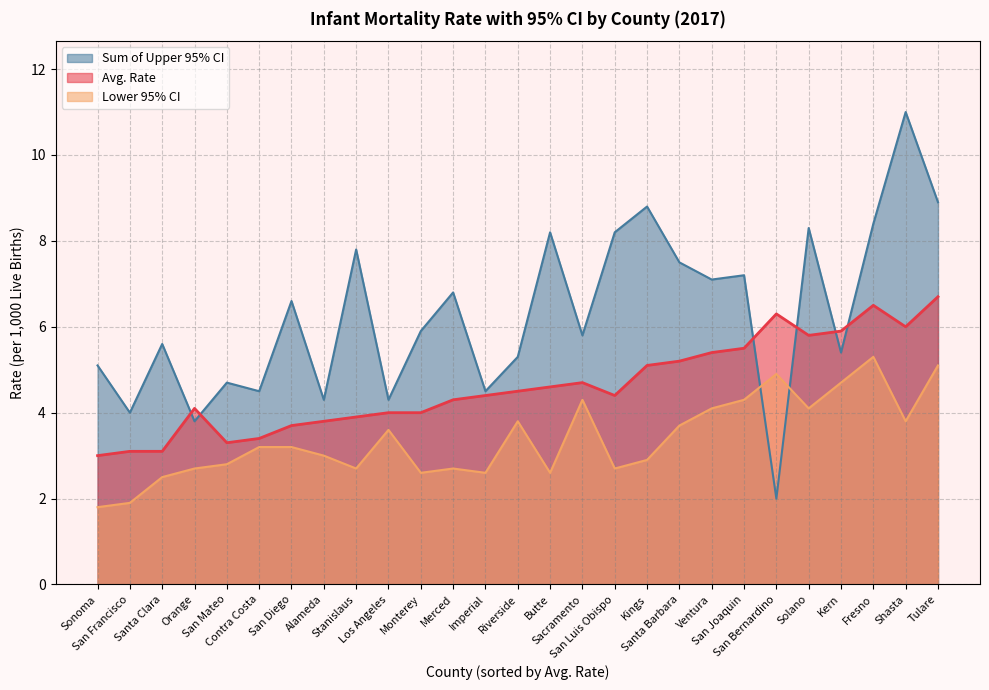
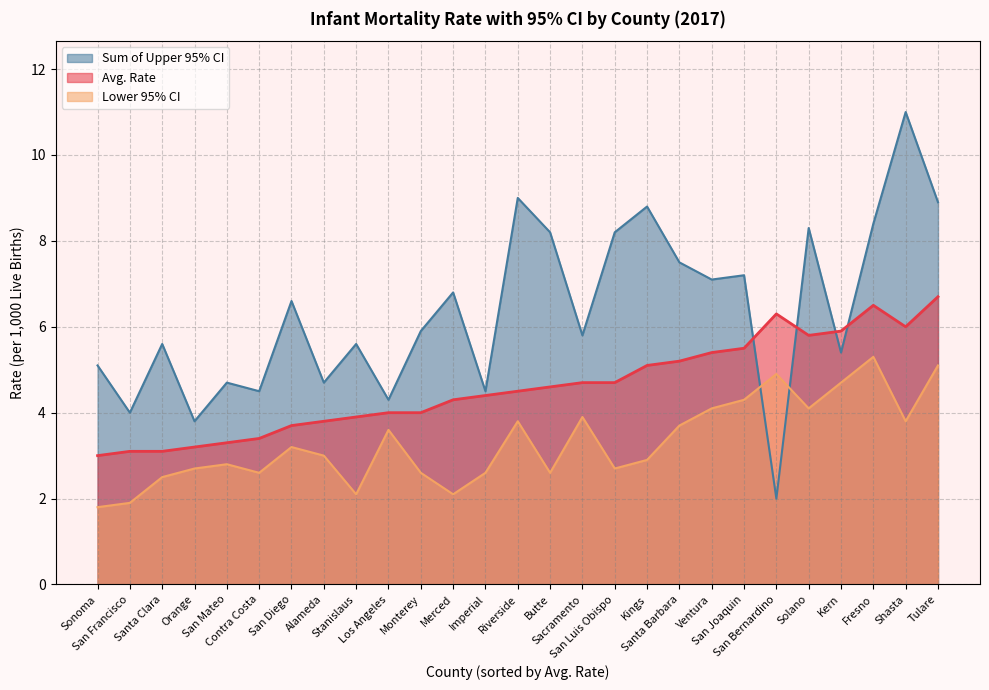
Avg. Rate, Orange: 4.1 -> 3.2
Lower 95% CI, Contra Costa: 3.2 -> 2.6
Sum of Upper 95% CI, Alameda: 4.3 -> 4.7
Sum of Upper 95% CI, Stanislaus: 7.8 -> 5.6
Lower 95% CI, Stanislaus: 2.7 -> 2.1
Lower 95% CI, Merced: 2.7 -> 2.1
Sum of Upper 95% CI, Riverside: 5.3 -> 9.0
Lower 95% CI, Sacramento: 4.3 -> 3.9
Avg. Rate, San Luis Obispo: 4.4 -> 4.7
